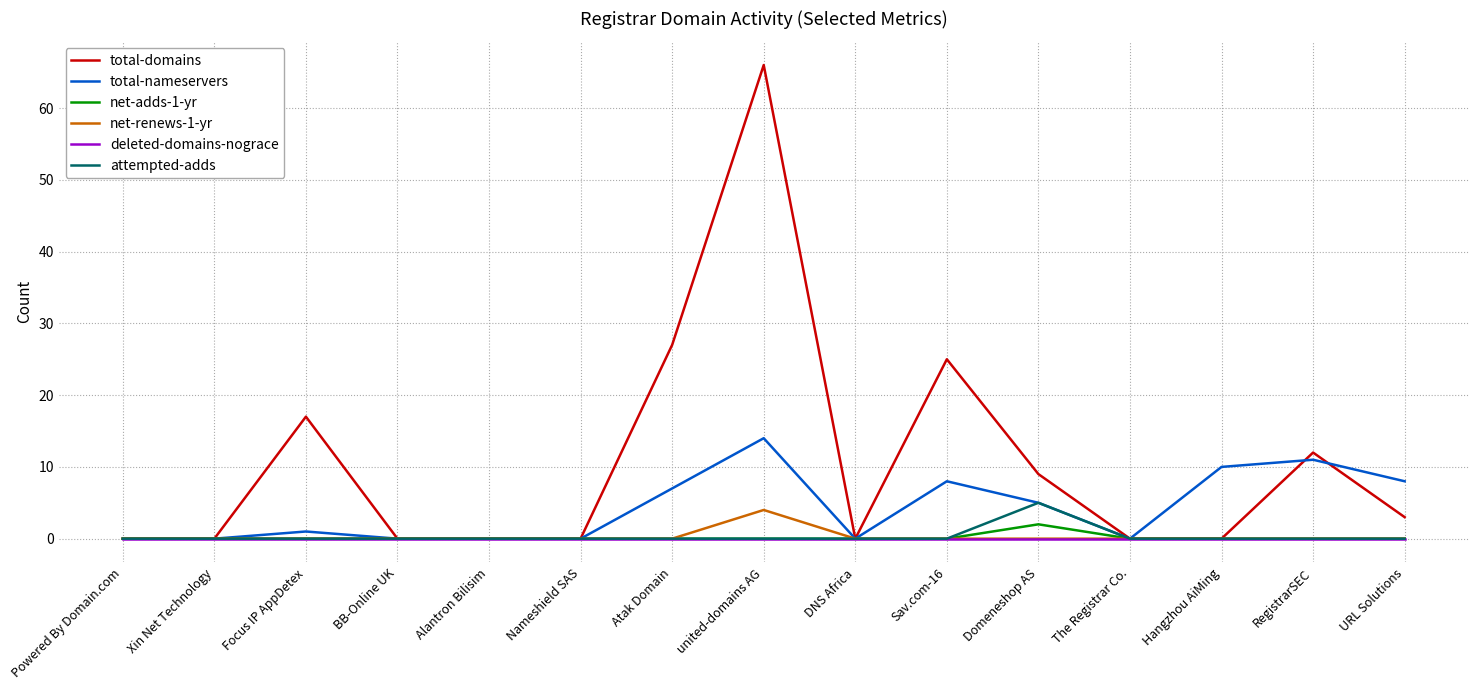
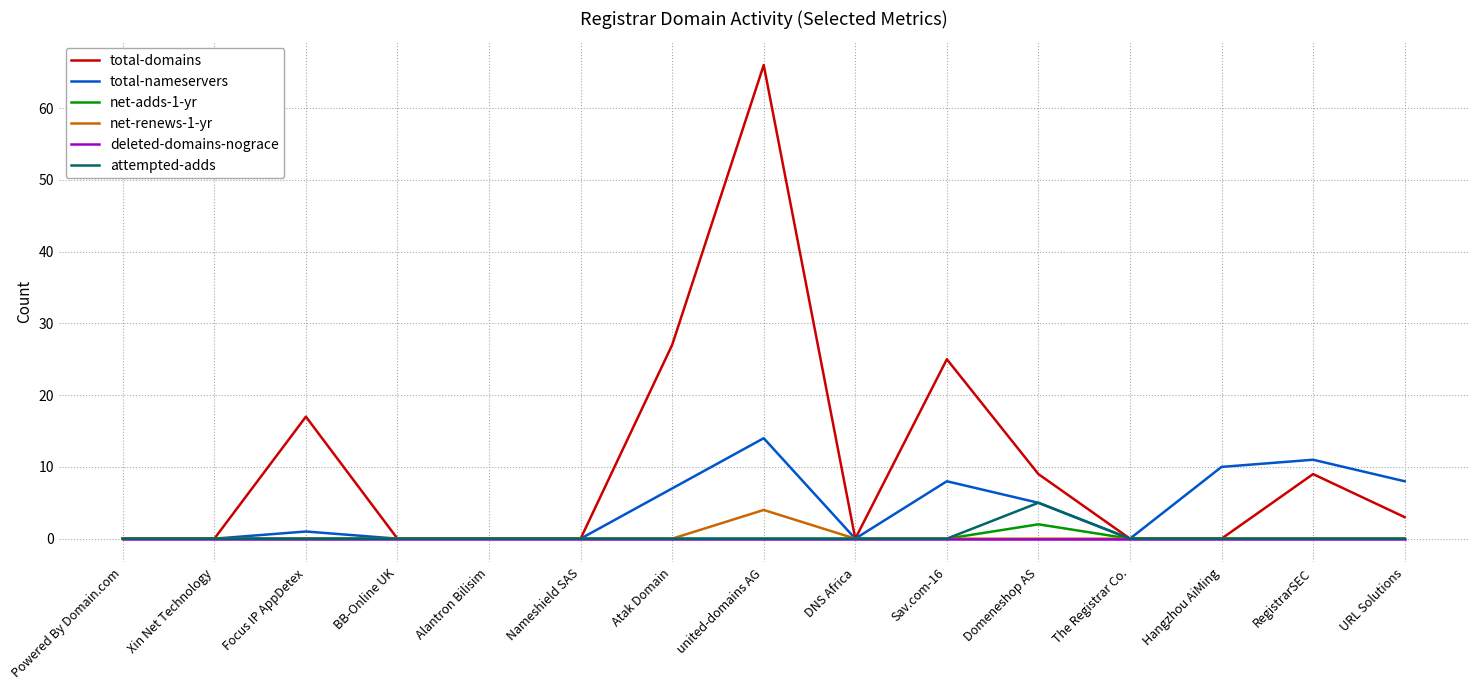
total-domains, RegistrarSEC: 12 -> 9
